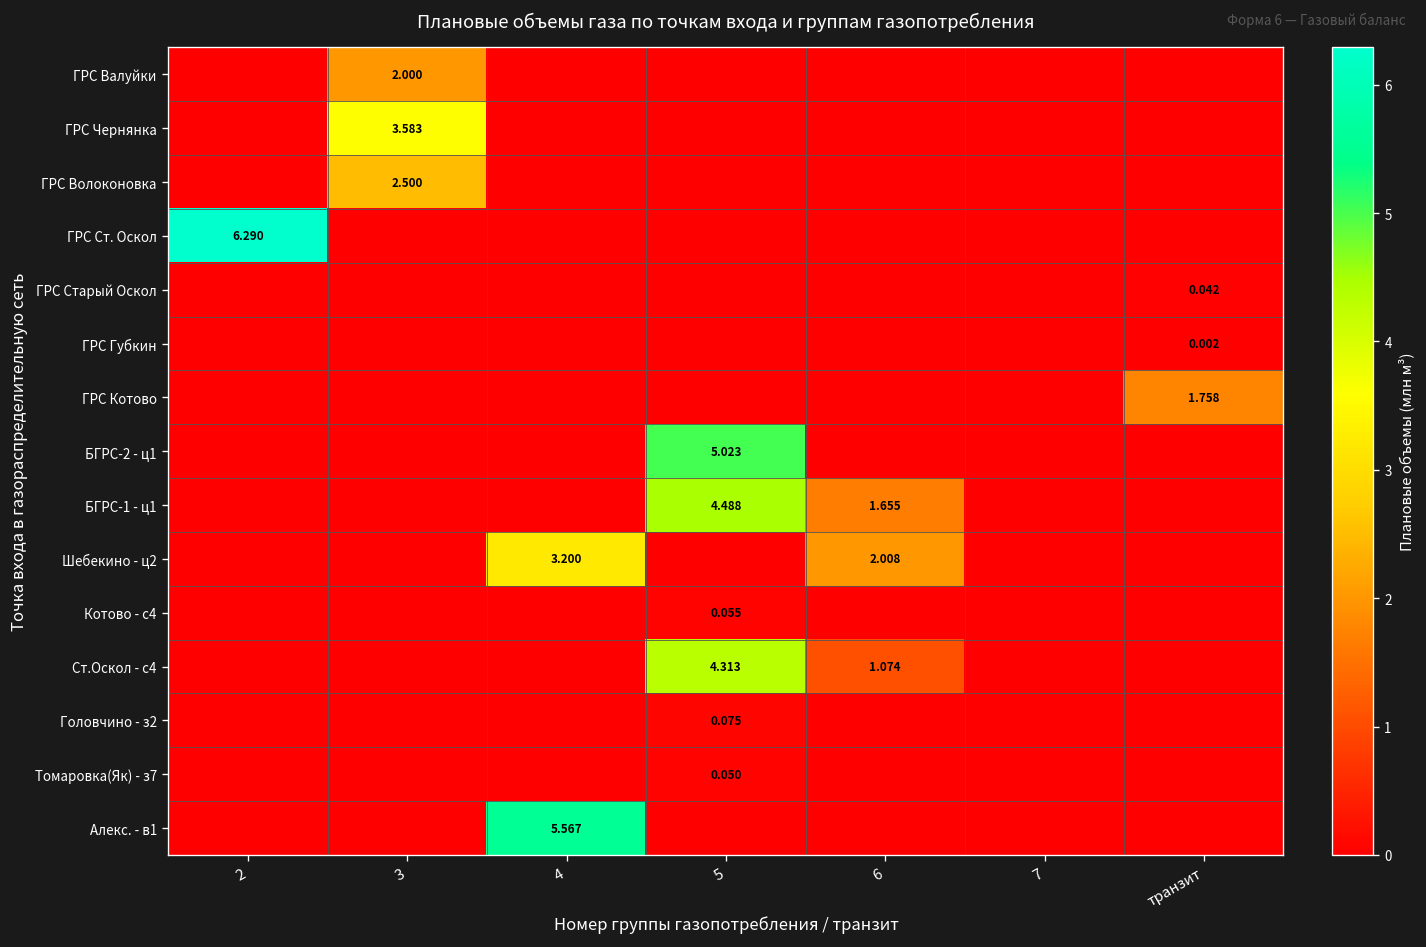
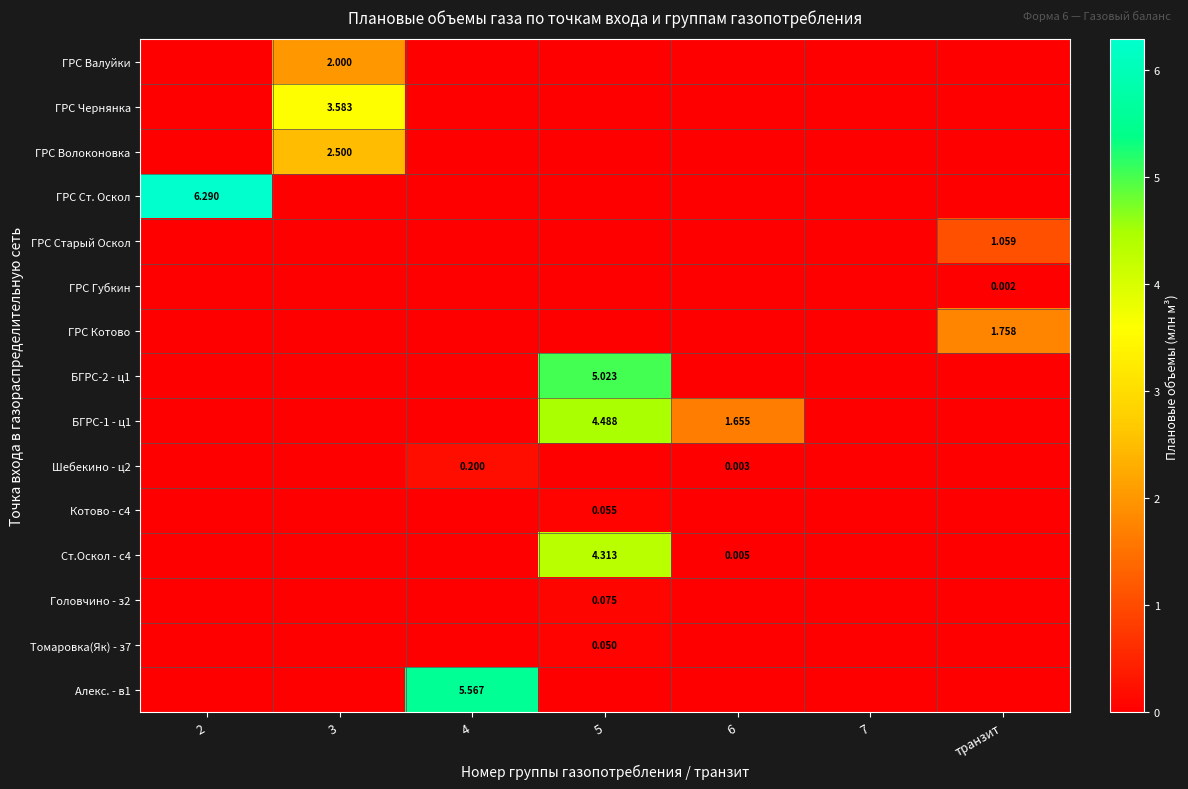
ГРС Старый Оскол, транзит: 0.042 -> 1.059
Шебекино - ц2, 4: 3.200 -> 0.200
Шебекино - ц2, 6: 2.008 -> 0.003
Ст.Оскол - с4, 6: 1.074 -> 0.005
